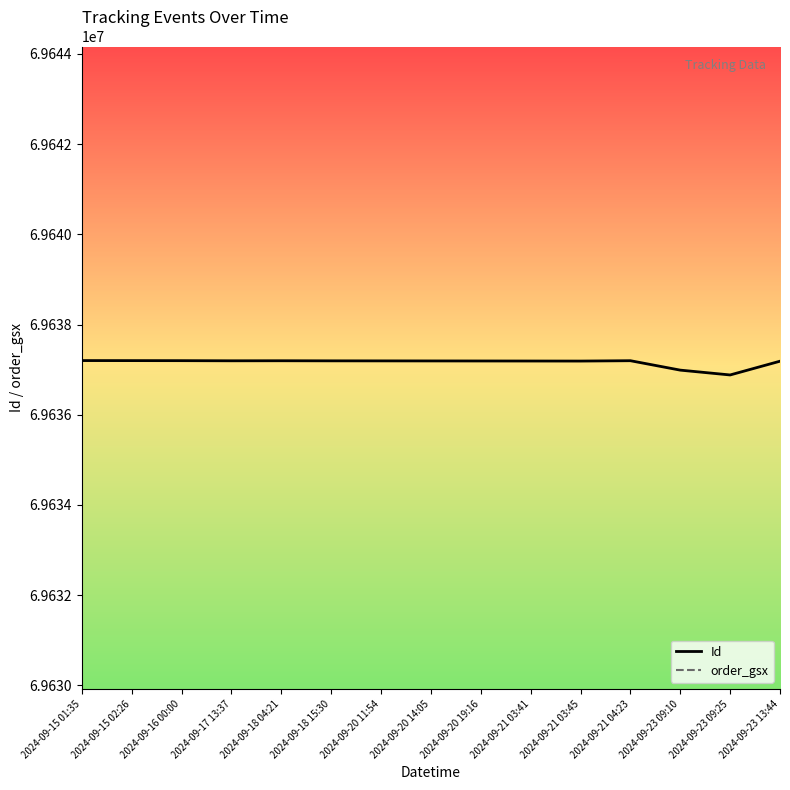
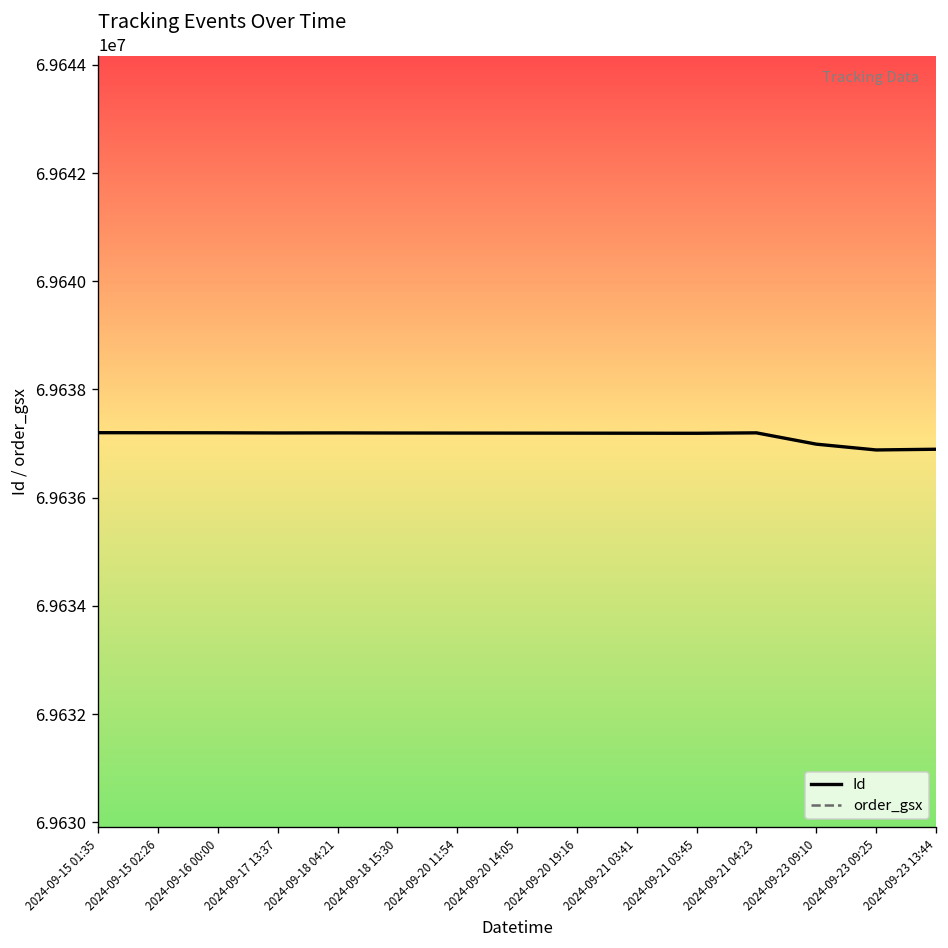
Id, 2024-09-23 13:44: 69637200 -> 69636900
